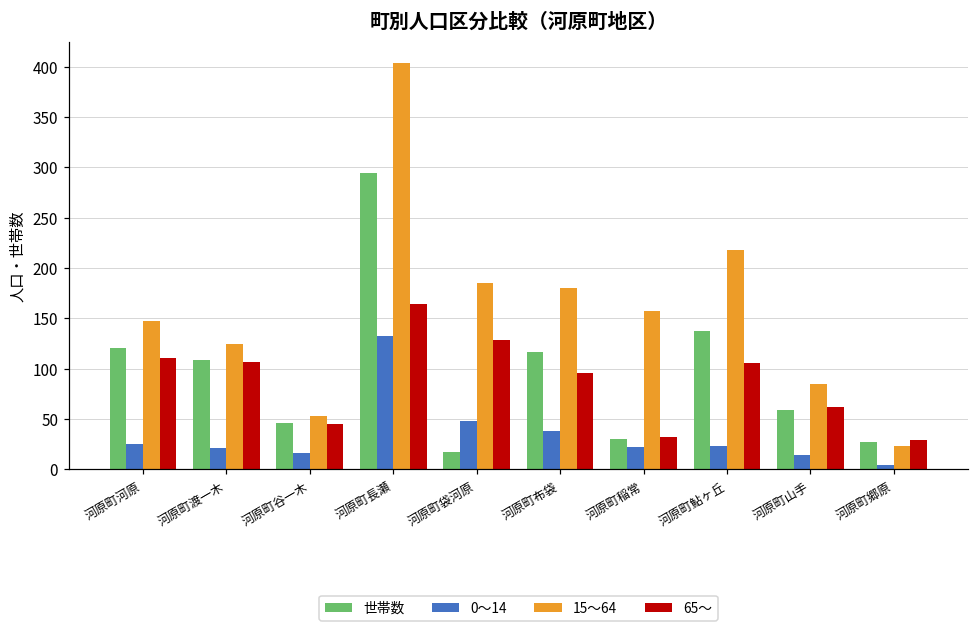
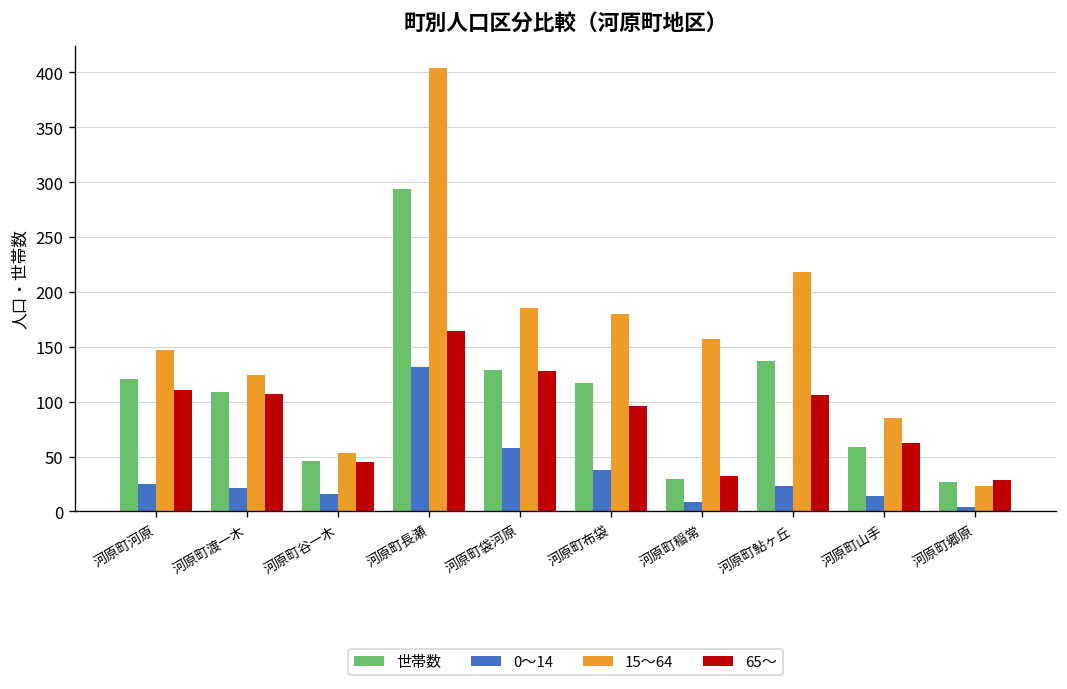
世帯数, 河原町袋河原: 20 -> 130
0～14, 河原町袋河原: 50 -> 60
0～14, 河原町稲常: 20 -> 10
